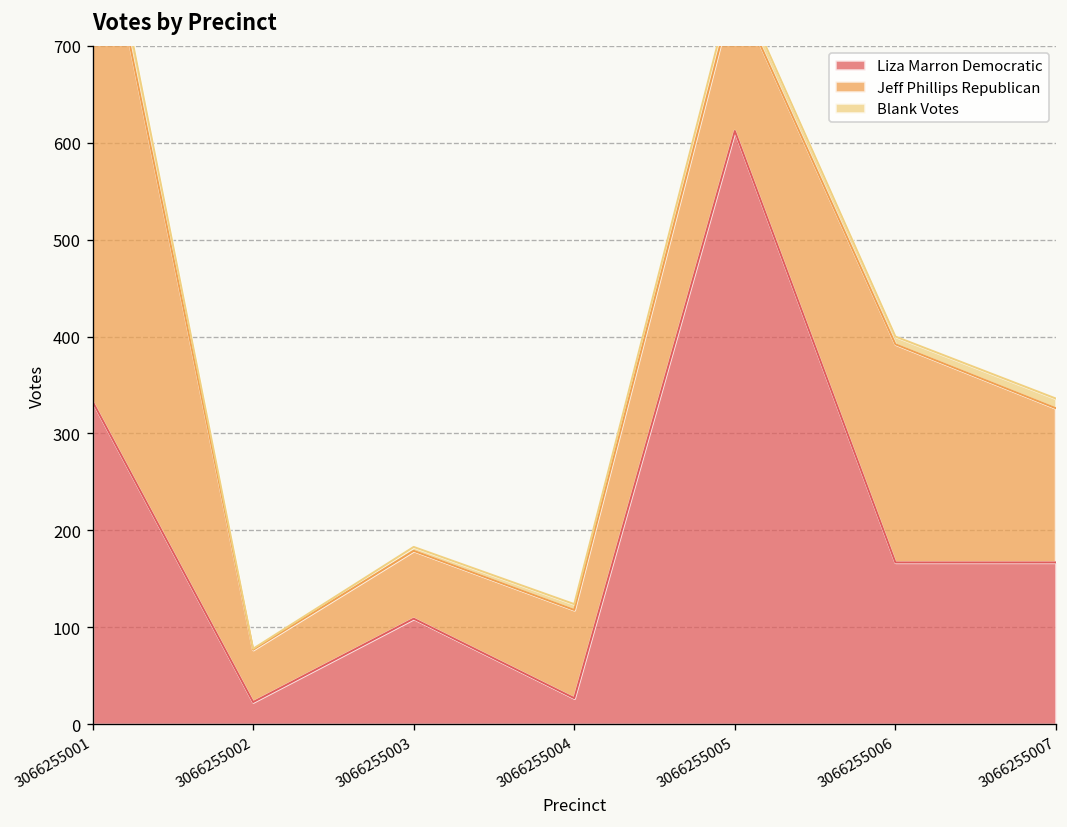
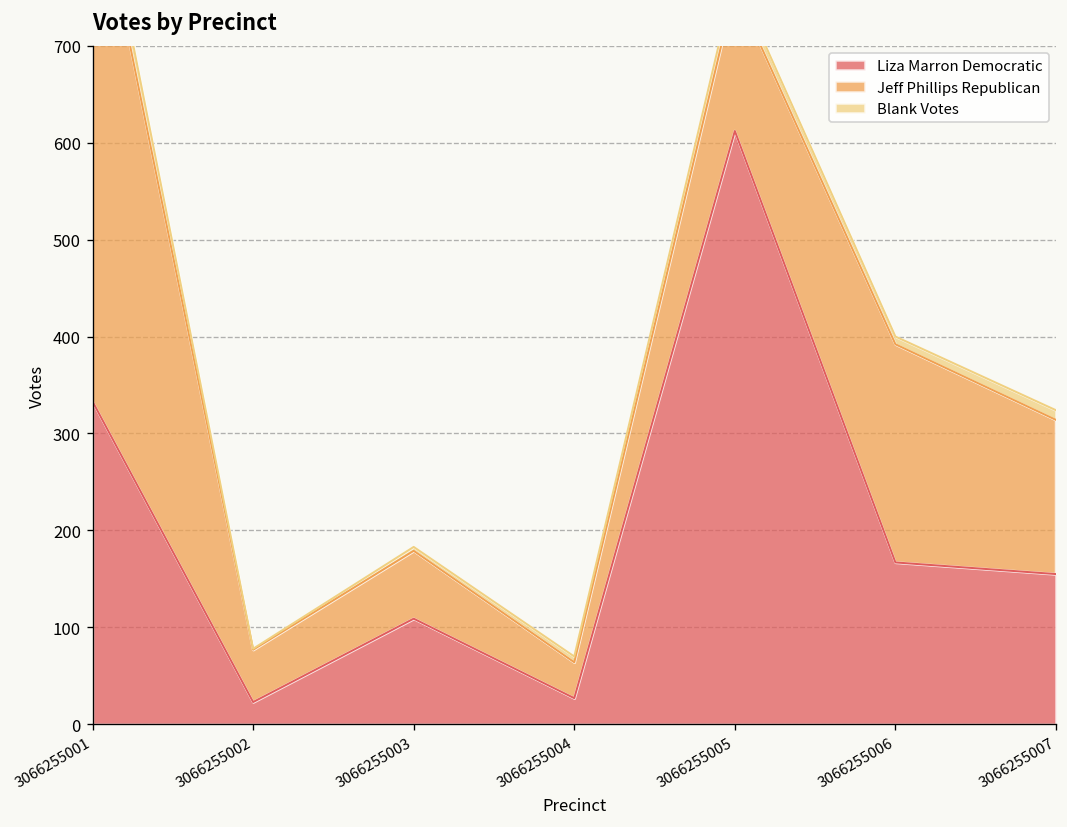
Jeff Phillips Republican, 3066255004: 90 -> 40
Liza Marron Democratic, 3066255007: 170 -> 160
